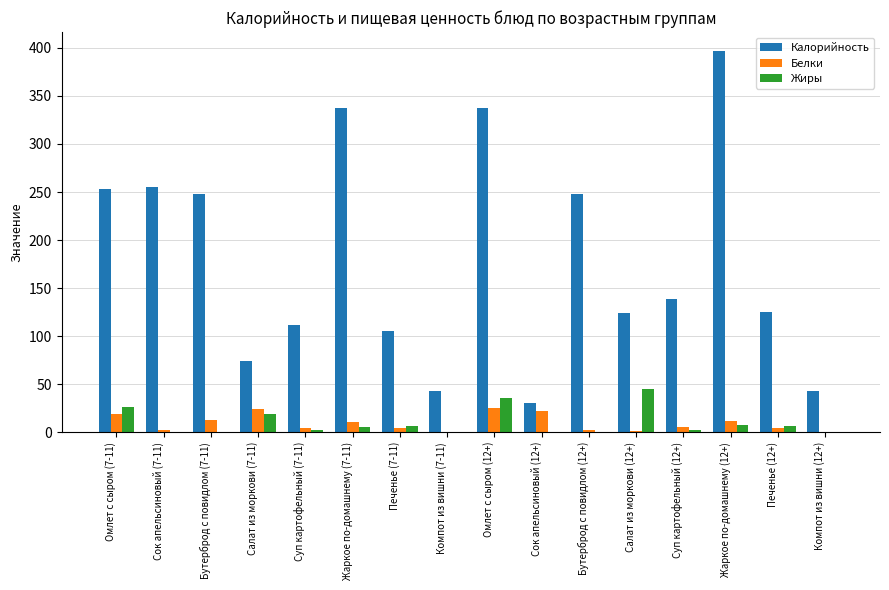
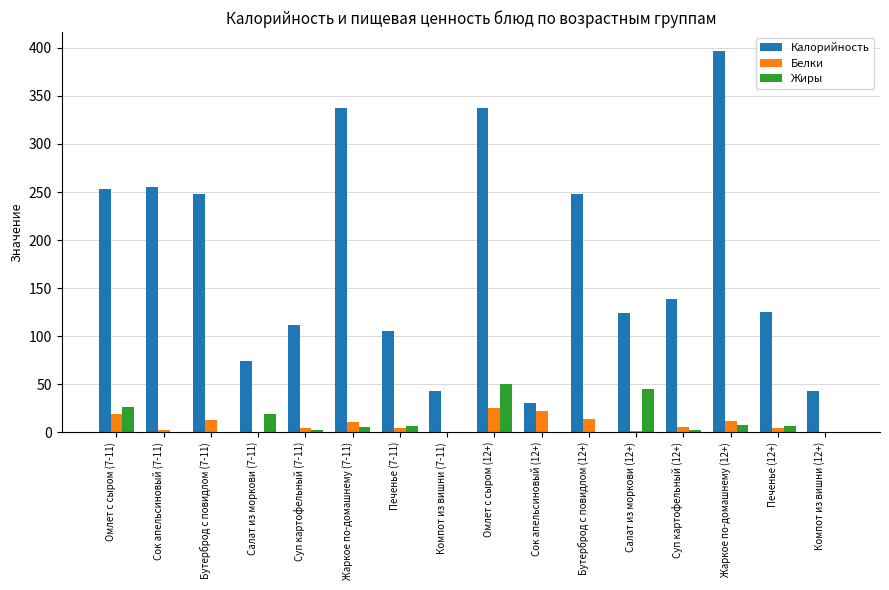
Белки, Салат из моркови (7-11): 20 -> 0
Жиры, Омлет с сыром (12+): 40 -> 50
Белки, Бутерброд с повидлом (12+): 0 -> 10
